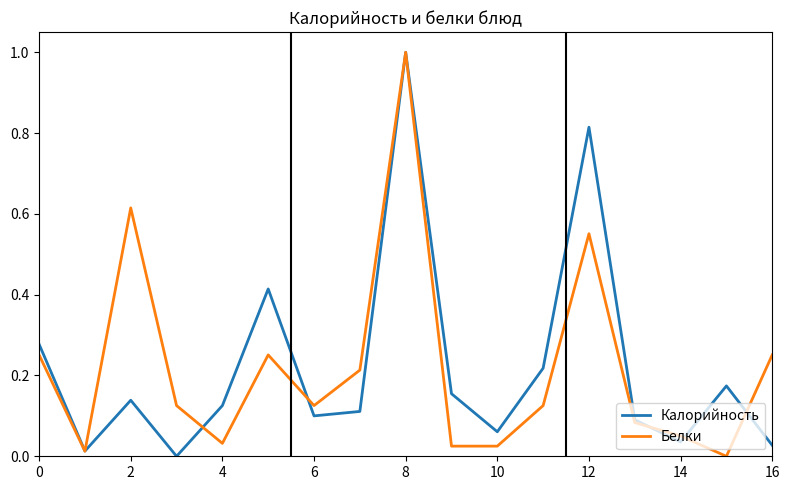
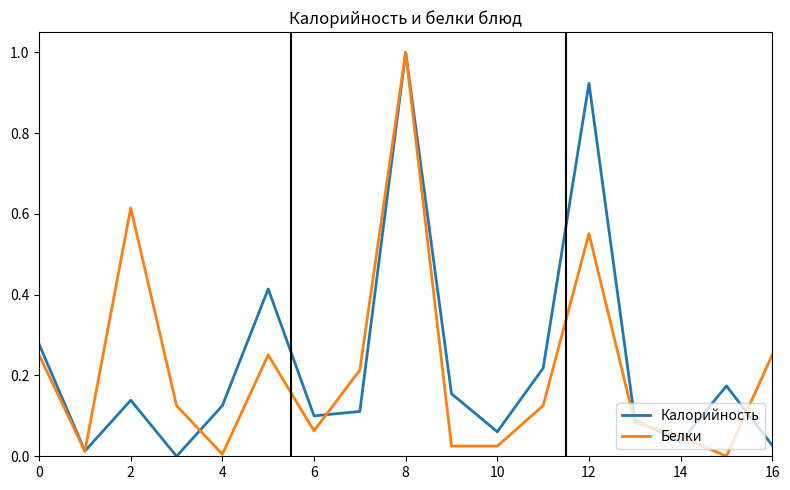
Белки, 4: 0.03 -> 0.01
Белки, 6: 0.13 -> 0.06
Калорийность, 12: 0.81 -> 0.92
